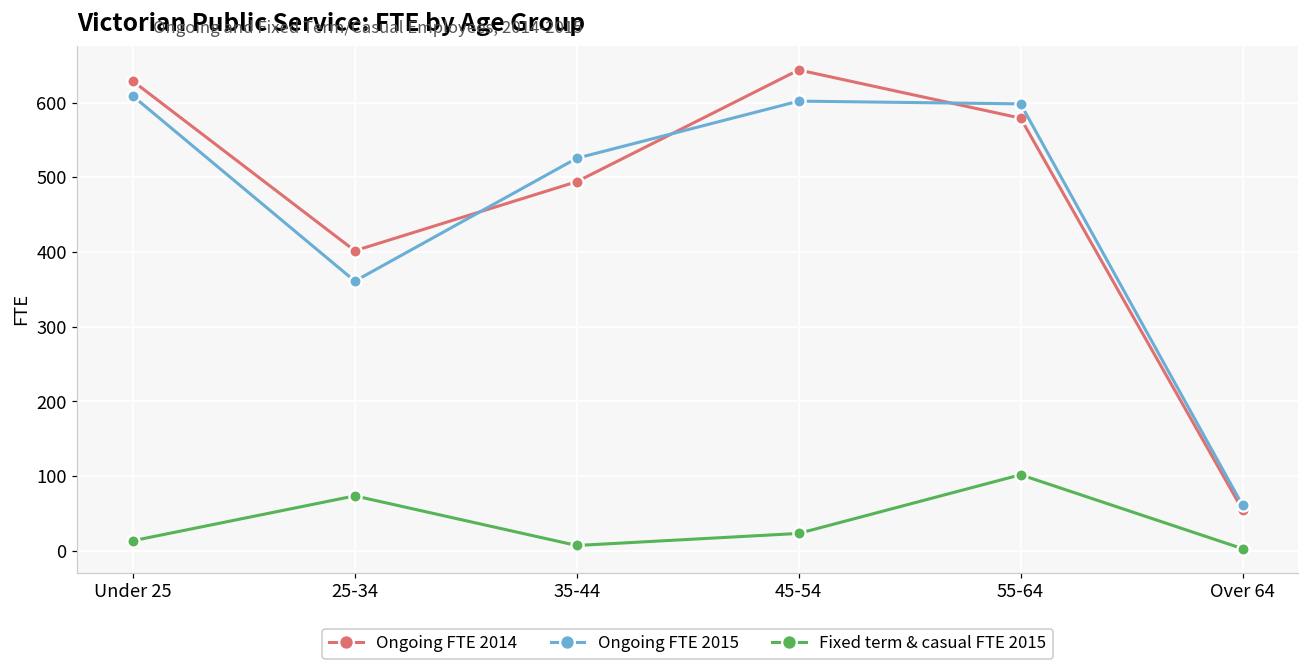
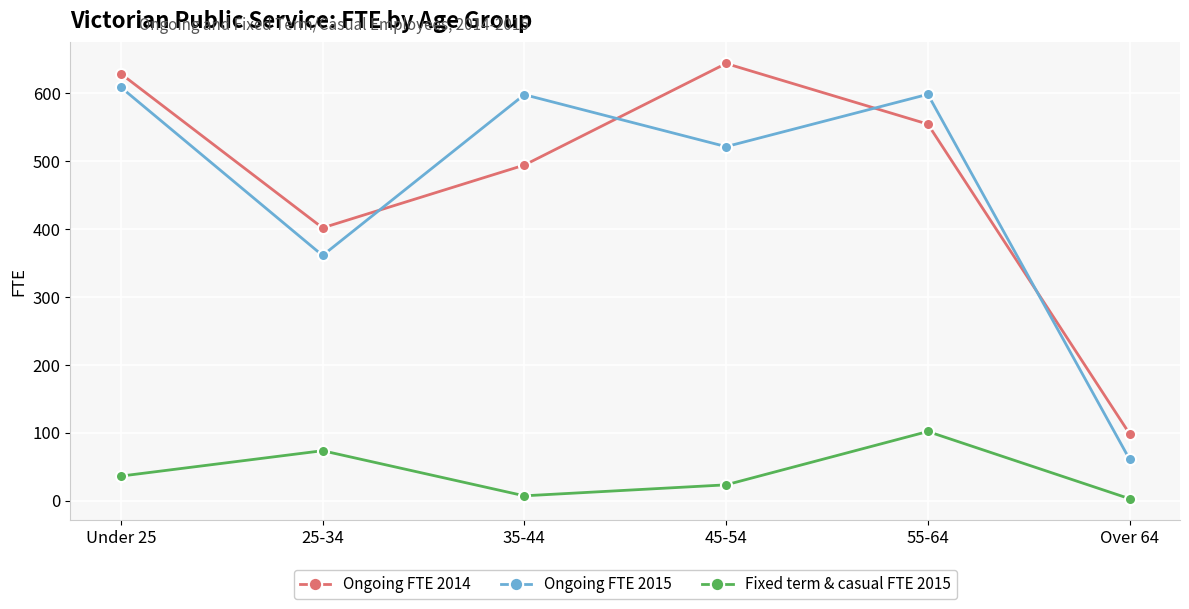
Fixed term & casual FTE 2015, Under 25: 10 -> 40
Ongoing FTE 2015, 35-44: 530 -> 600
Ongoing FTE 2015, 45-54: 600 -> 520
Ongoing FTE 2014, 55-64: 580 -> 550
Ongoing FTE 2014, Over 64: 50 -> 100
